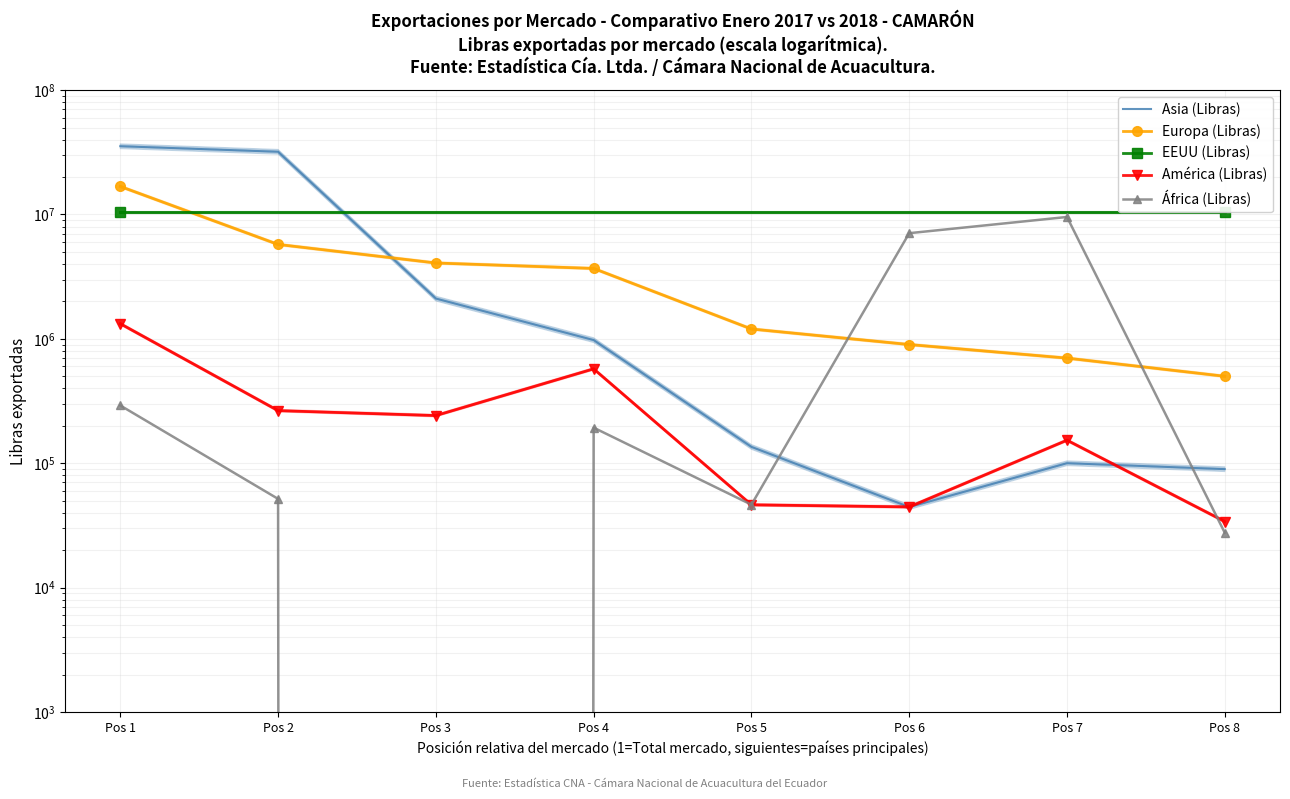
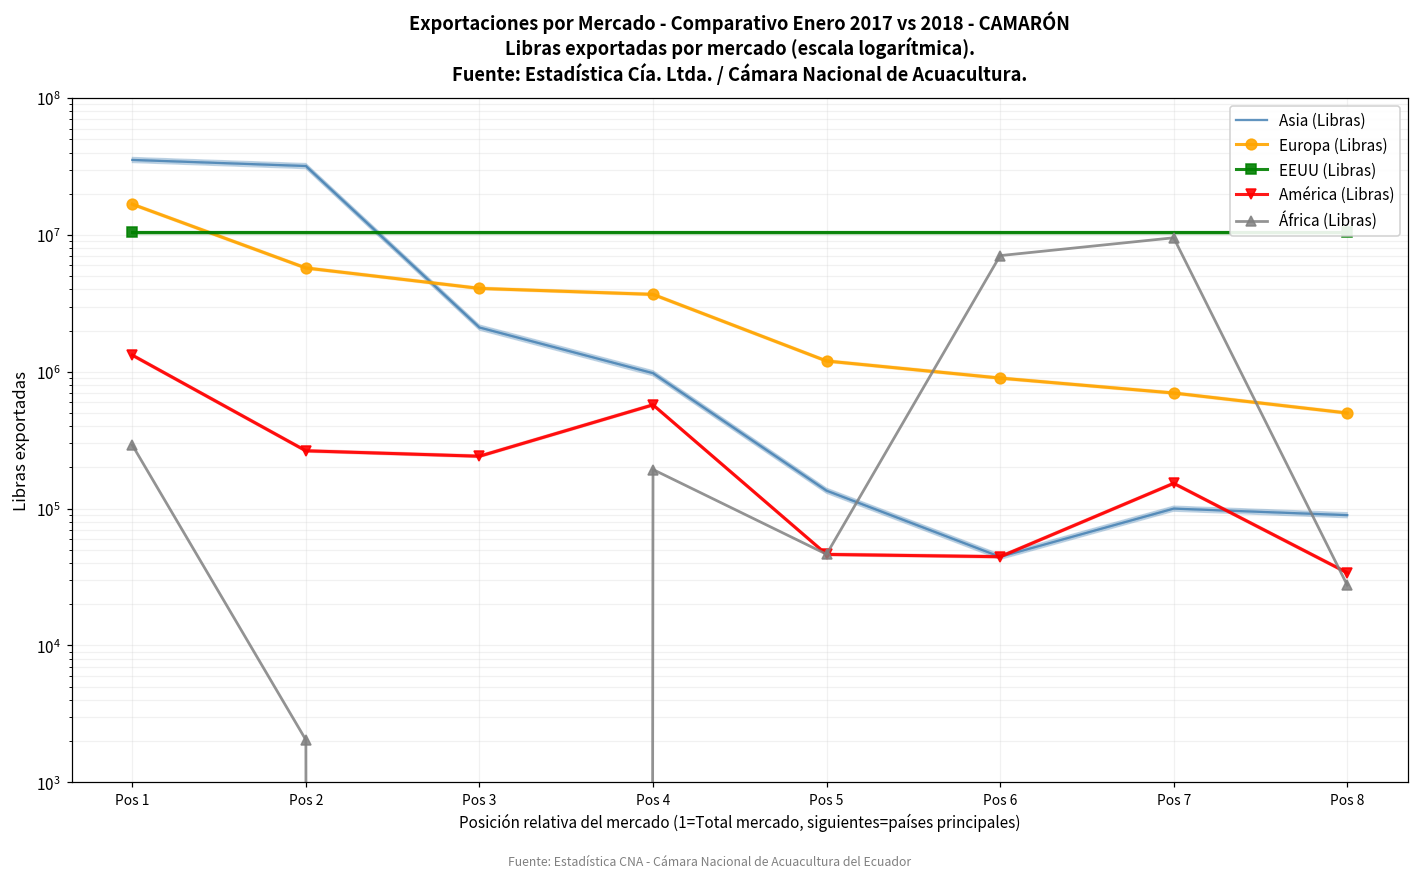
África (Libras), Pos 2: 52000 -> 2000
